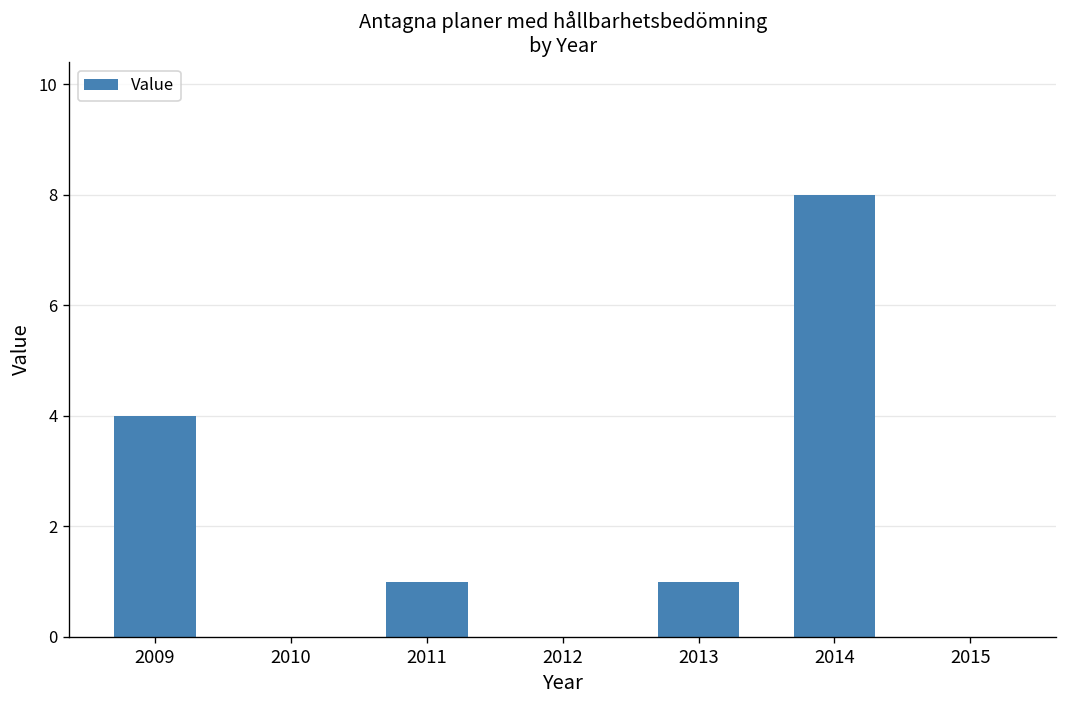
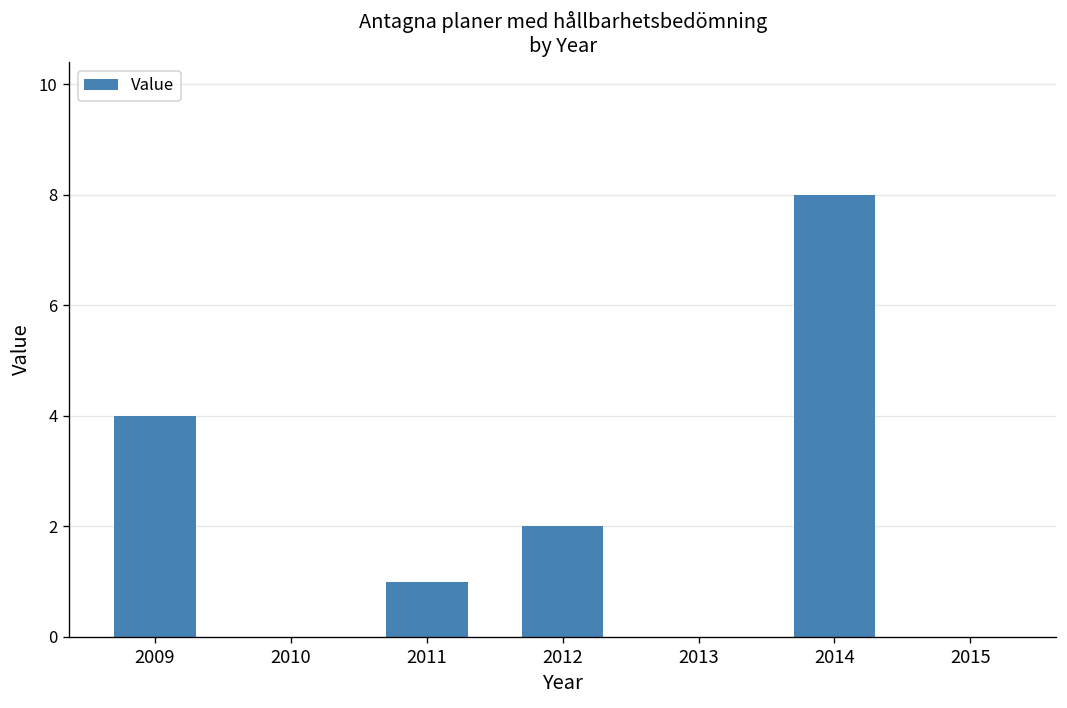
2012: 0 -> 2
2013: 1 -> 0
